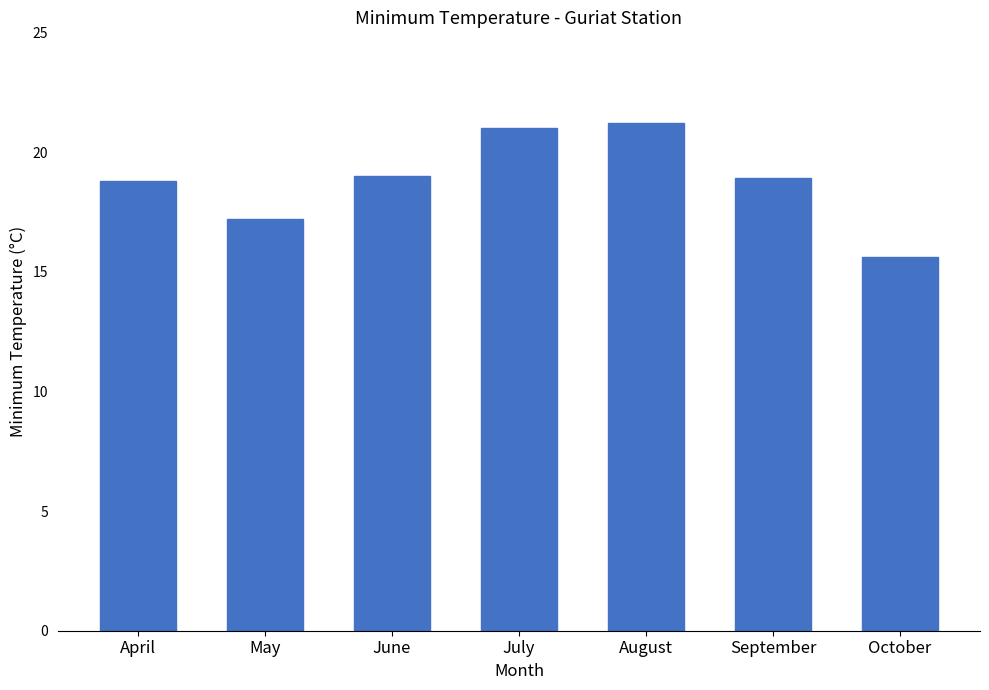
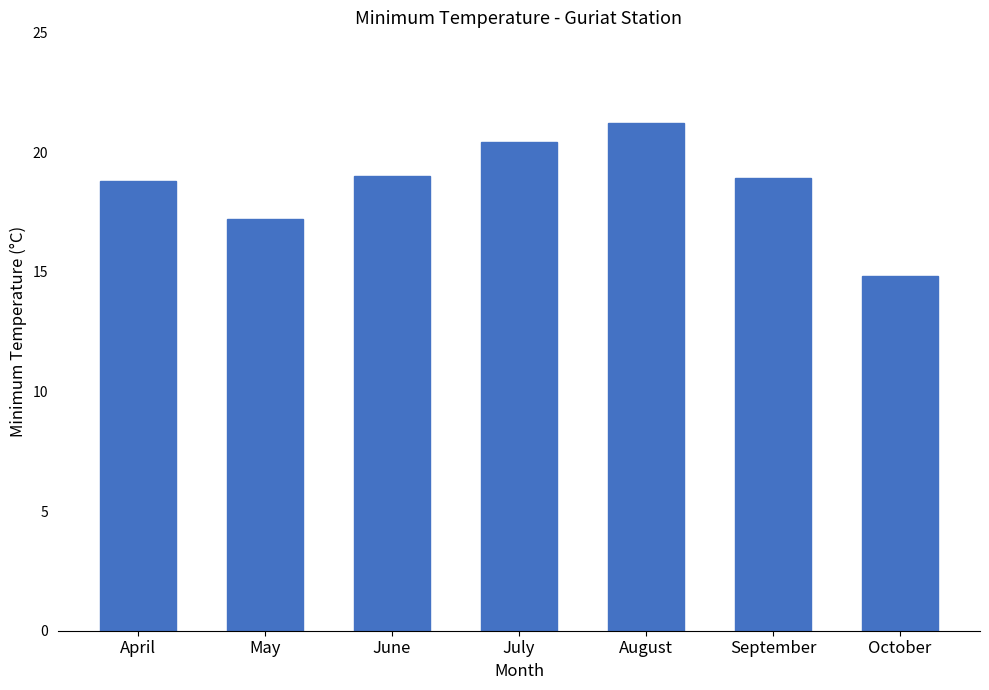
July: 21.0 -> 20.4
October: 15.6 -> 14.8
